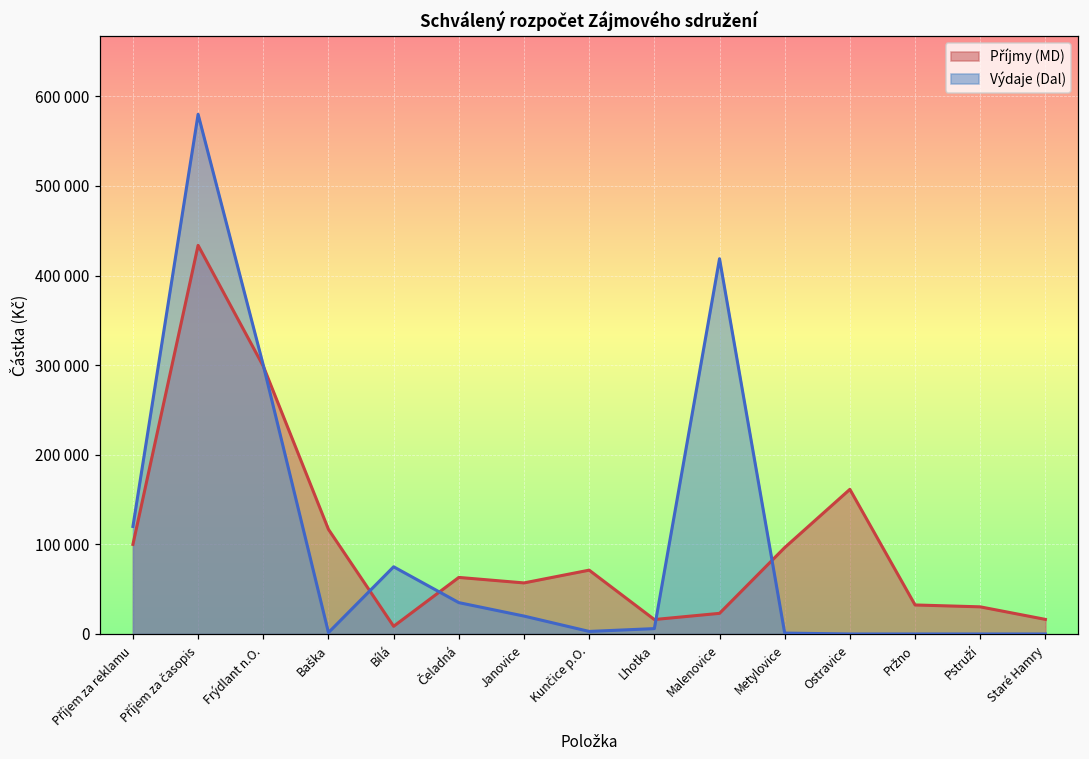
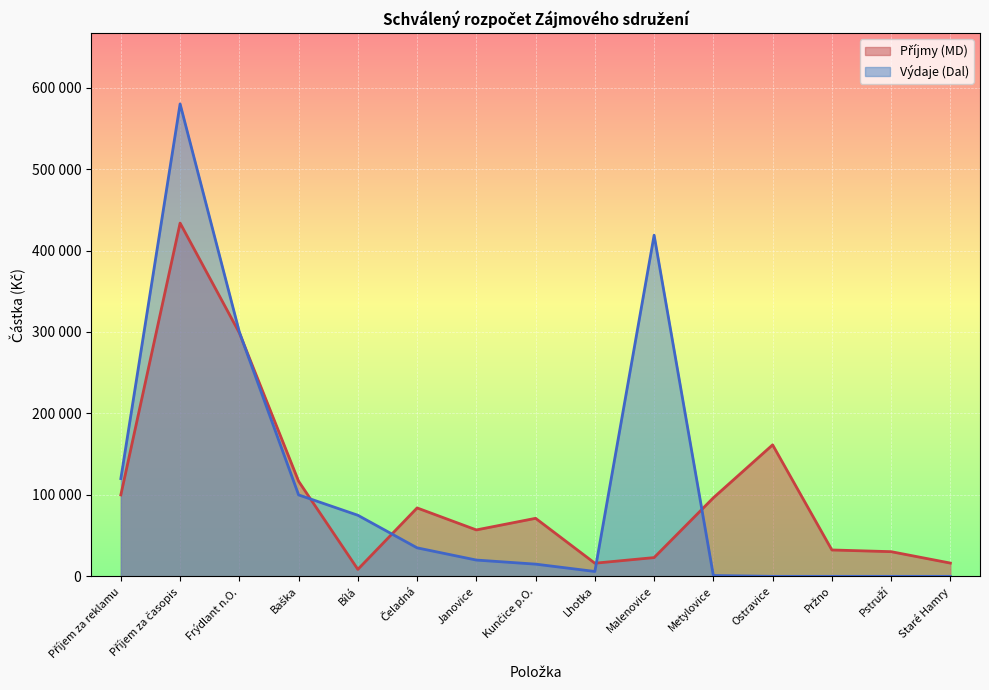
Výdaje (Dal), Baška: 0 -> 100000
Příjmy (MD), Čeladná: 60000 -> 80000
Výdaje (Dal), Kunčice p.O.: 0 -> 20000
